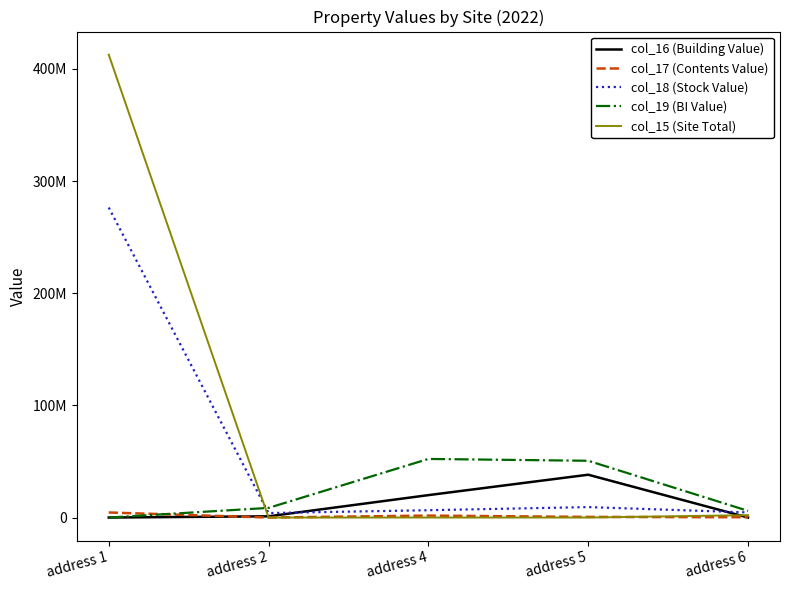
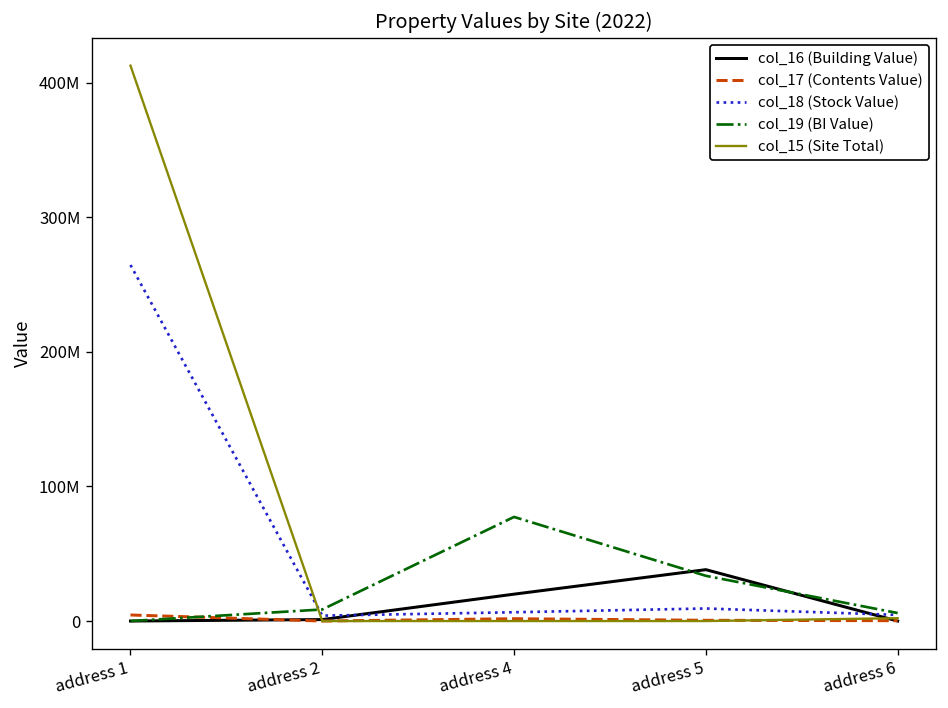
col_18 (Stock Value), address 1: 276000000 -> 265000000
col_19 (BI Value), address 4: 52000000 -> 77000000
col_19 (BI Value), address 5: 51000000 -> 34000000
